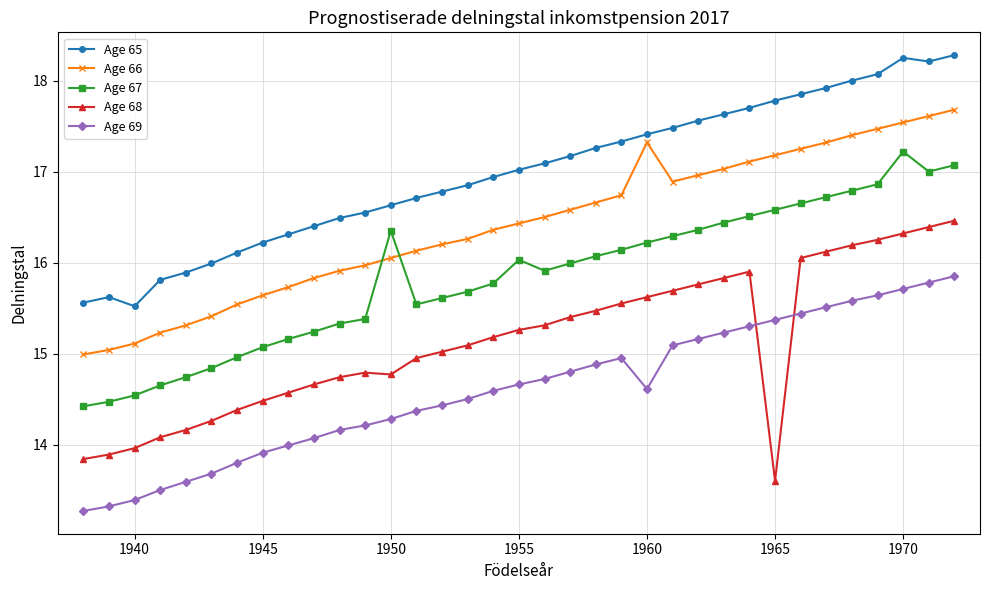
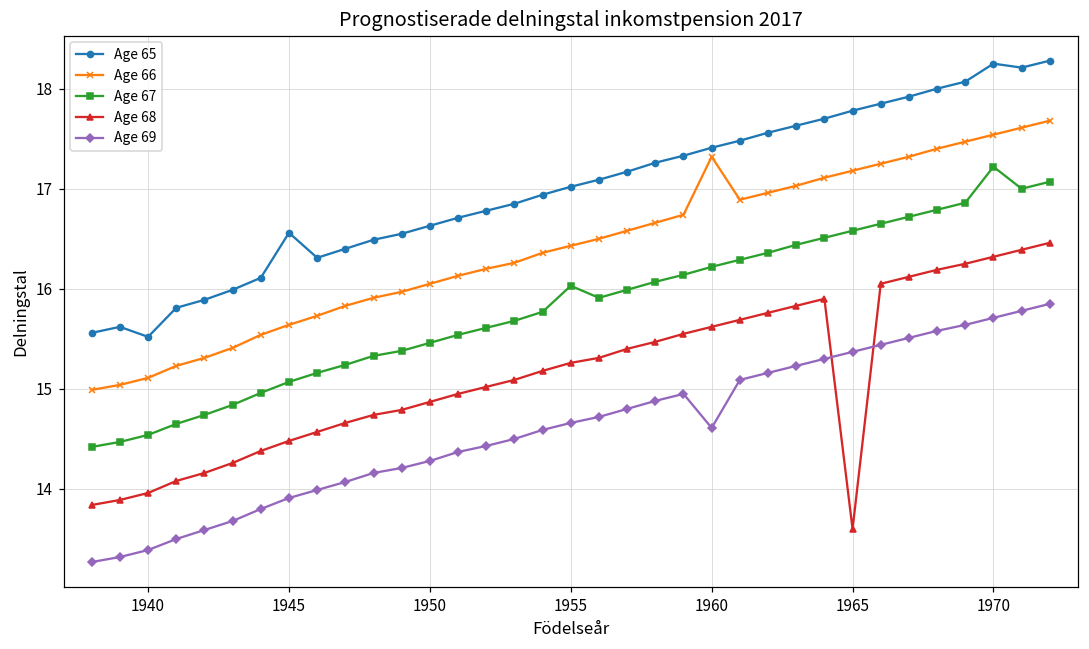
Age 65, 1945: 16.2 -> 16.6
Age 67, 1950: 16.4 -> 15.5
Age 68, 1950: 14.8 -> 14.9
